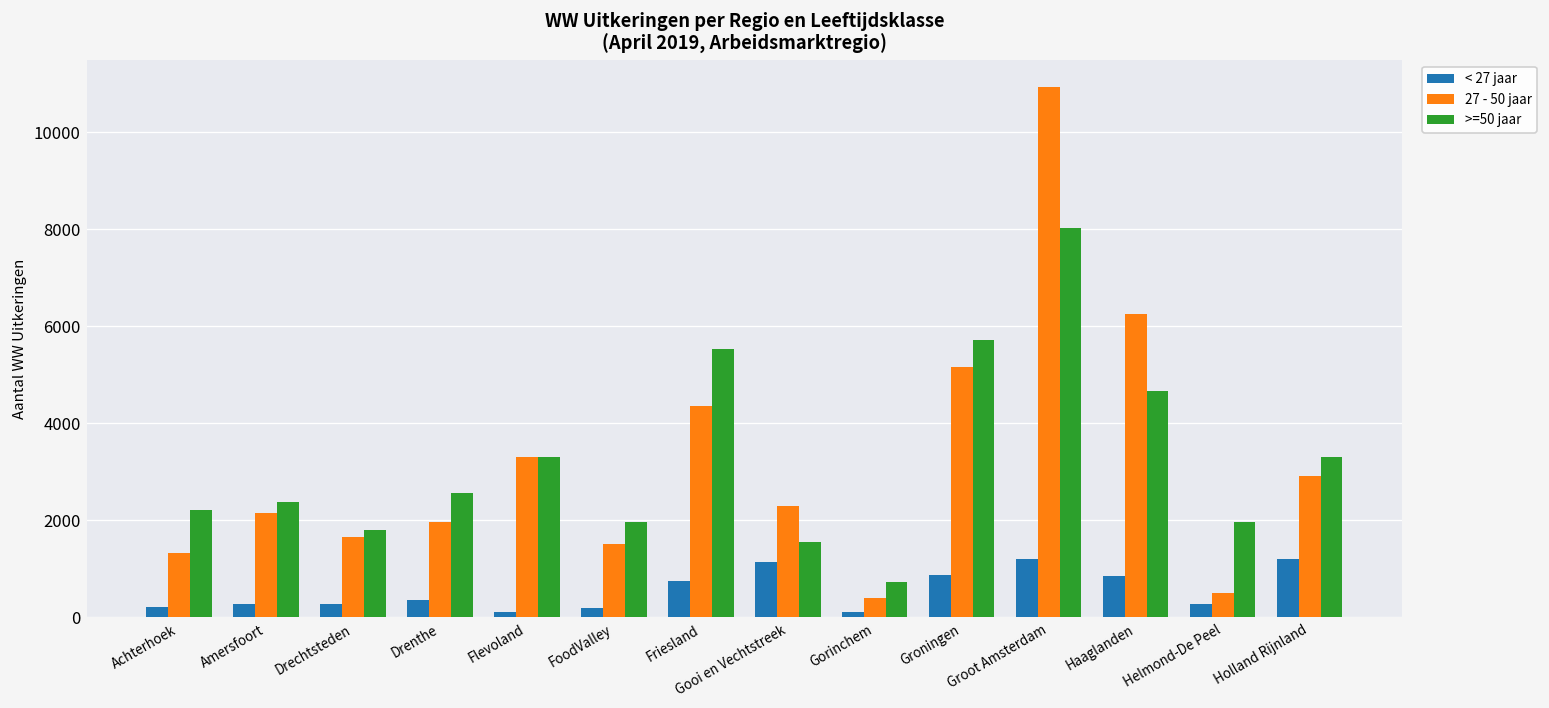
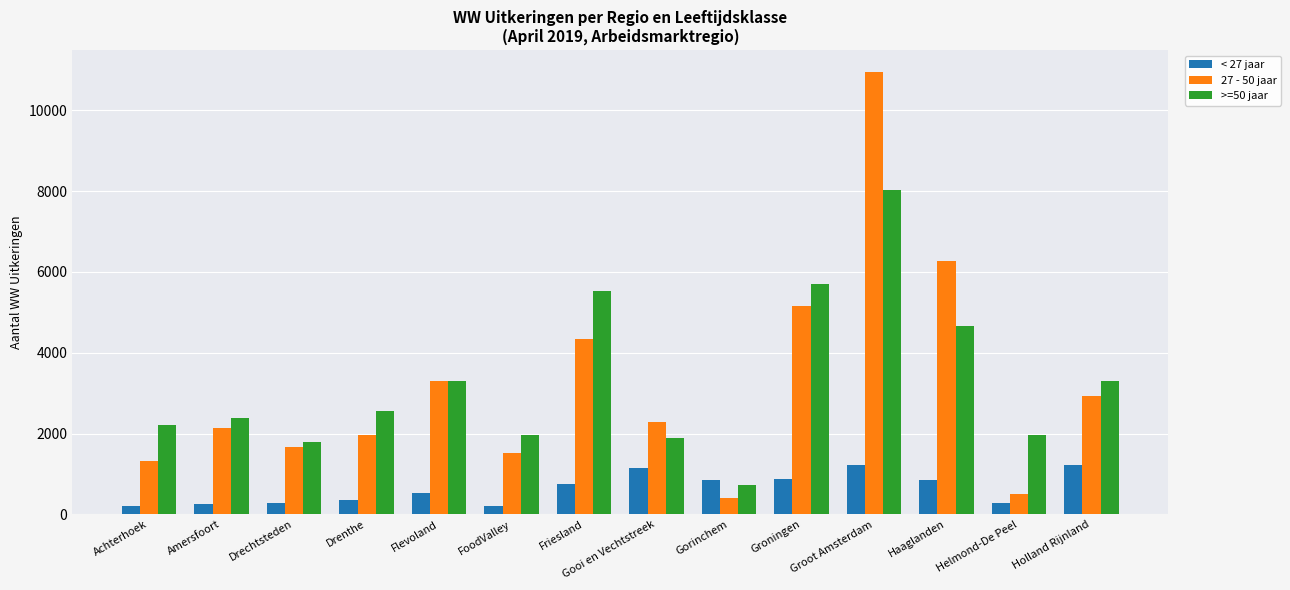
< 27 jaar, Flevoland: 100 -> 500
>=50 jaar, Gooi en Vechtstreek: 1500 -> 1900
< 27 jaar, Gorinchem: 100 -> 900
